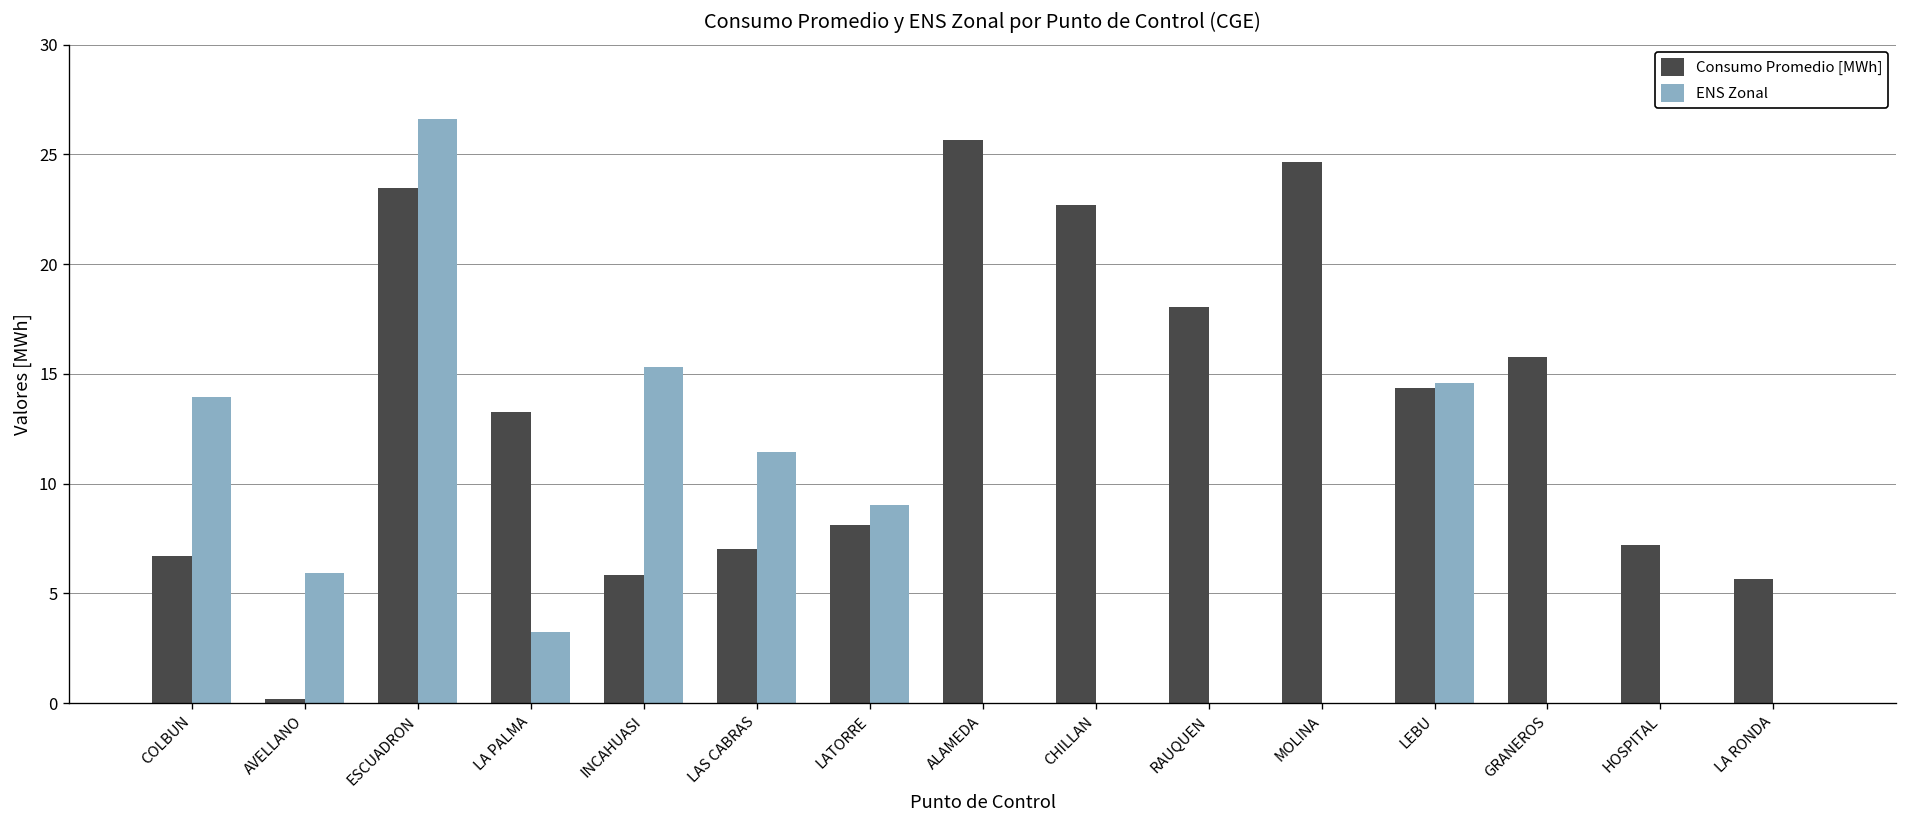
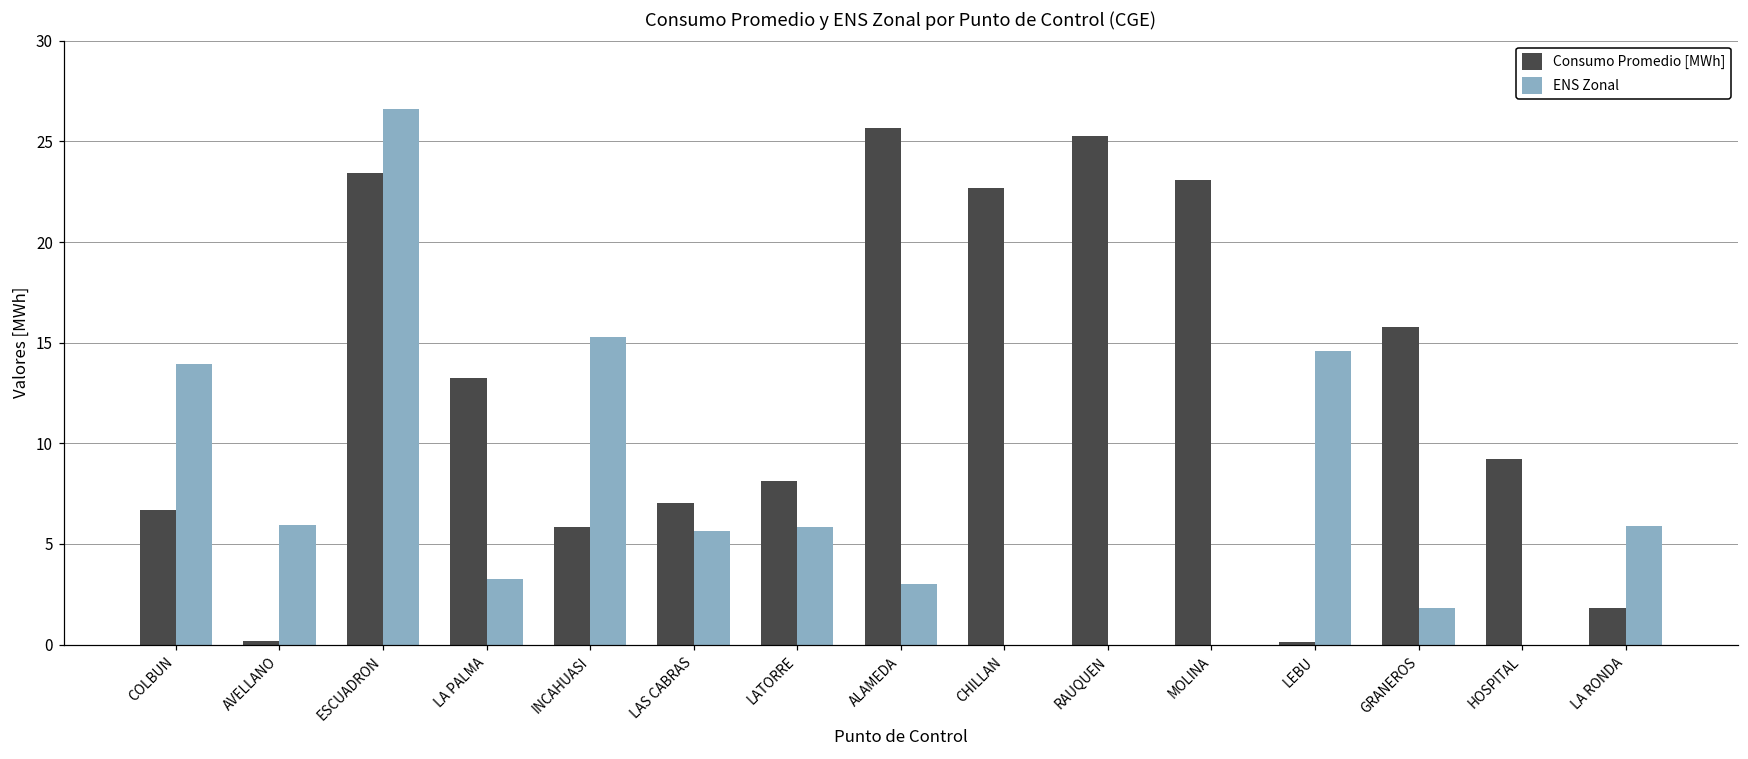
ENS Zonal, LAS CABRAS: 11.5 -> 5.7
ENS Zonal, LATORRE: 9.0 -> 5.9
ENS Zonal, ALAMEDA: 0 -> 3
Consumo Promedio [MWh], RAUQUEN: 18.0 -> 25.3
Consumo Promedio [MWh], MOLINA: 24.7 -> 23.1
Consumo Promedio [MWh], LEBU: 14.4 -> 0.1
ENS Zonal, GRANEROS: 0.0 -> 1.8
Consumo Promedio [MWh], HOSPITAL: 7.2 -> 9.2
Consumo Promedio [MWh], LA RONDA: 5.7 -> 1.8
ENS Zonal, LA RONDA: 0.0 -> 5.9
